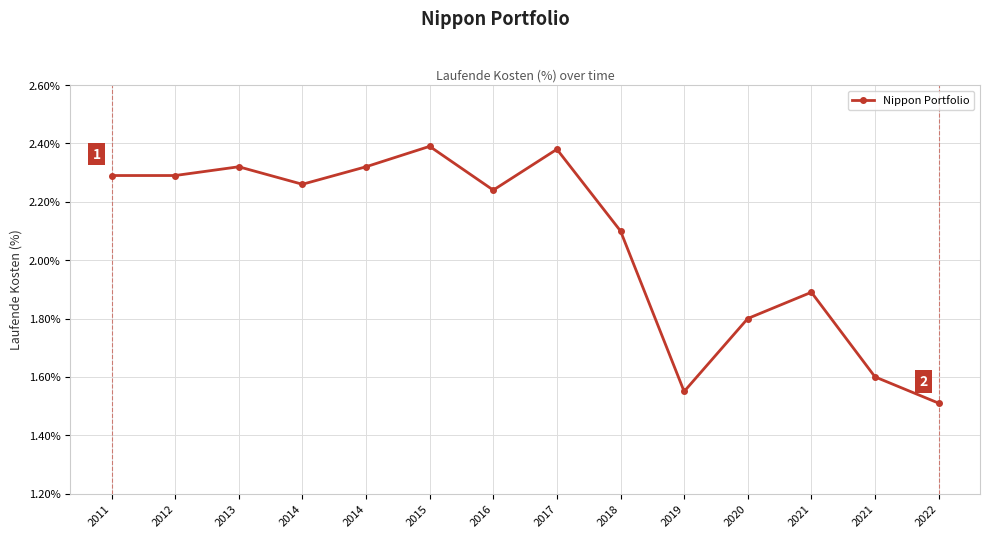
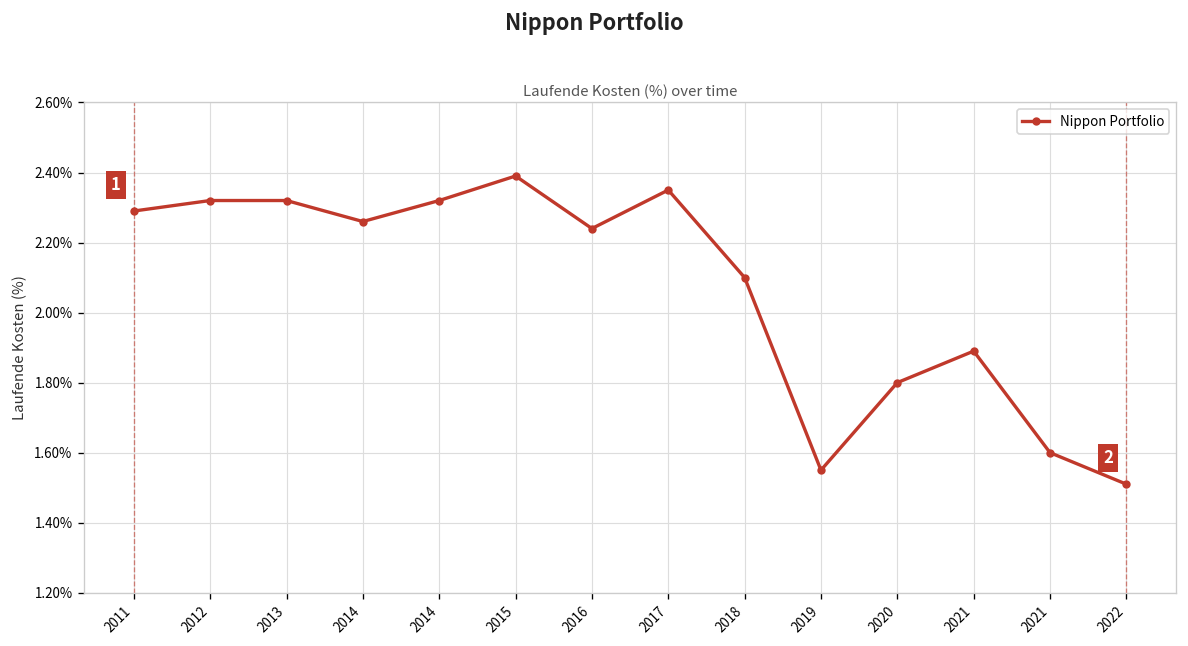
2012: 2.29% -> 2.32%
2017: 2.38% -> 2.35%
